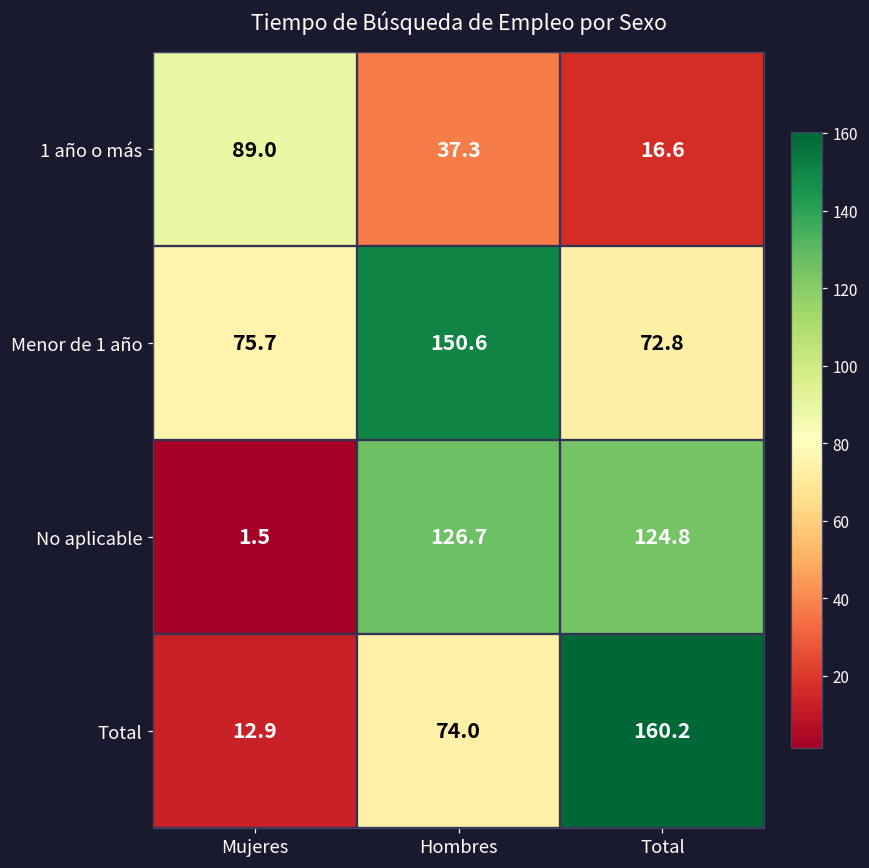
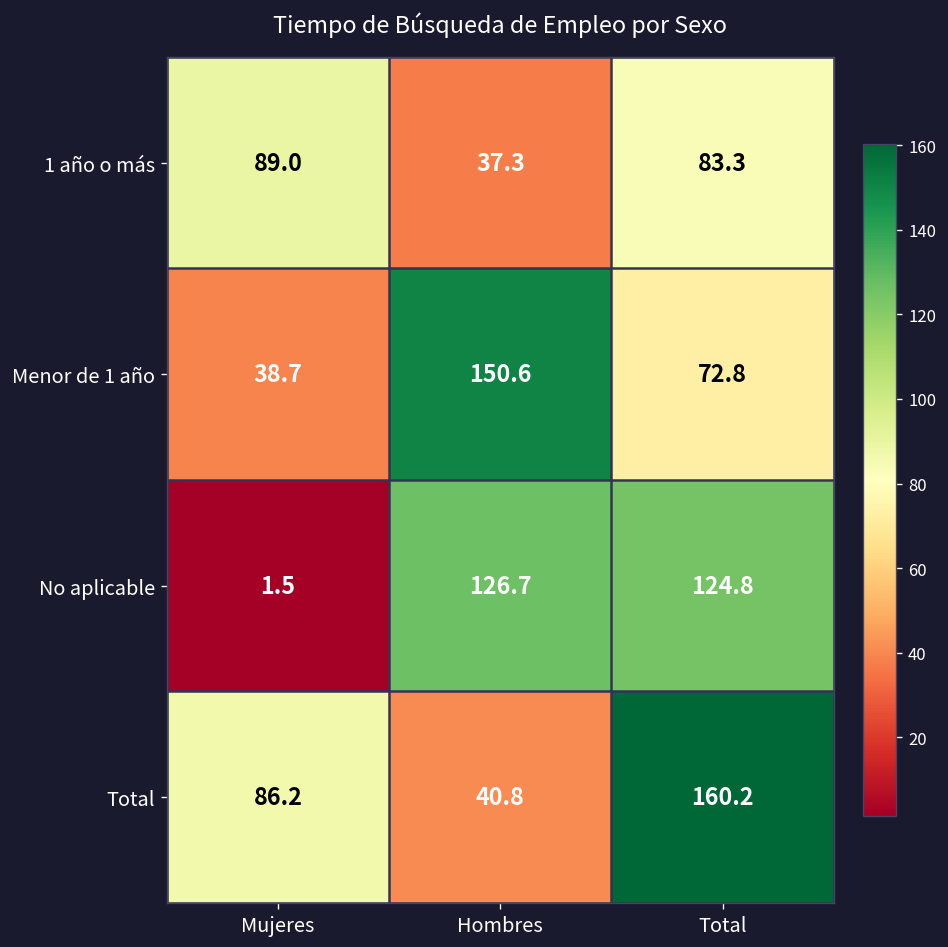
1 año o más, Total: 16.6 -> 83.3
Menor de 1 año, Mujeres: 75.7 -> 38.7
Total, Mujeres: 12.9 -> 86.2
Total, Hombres: 74.0 -> 40.8
